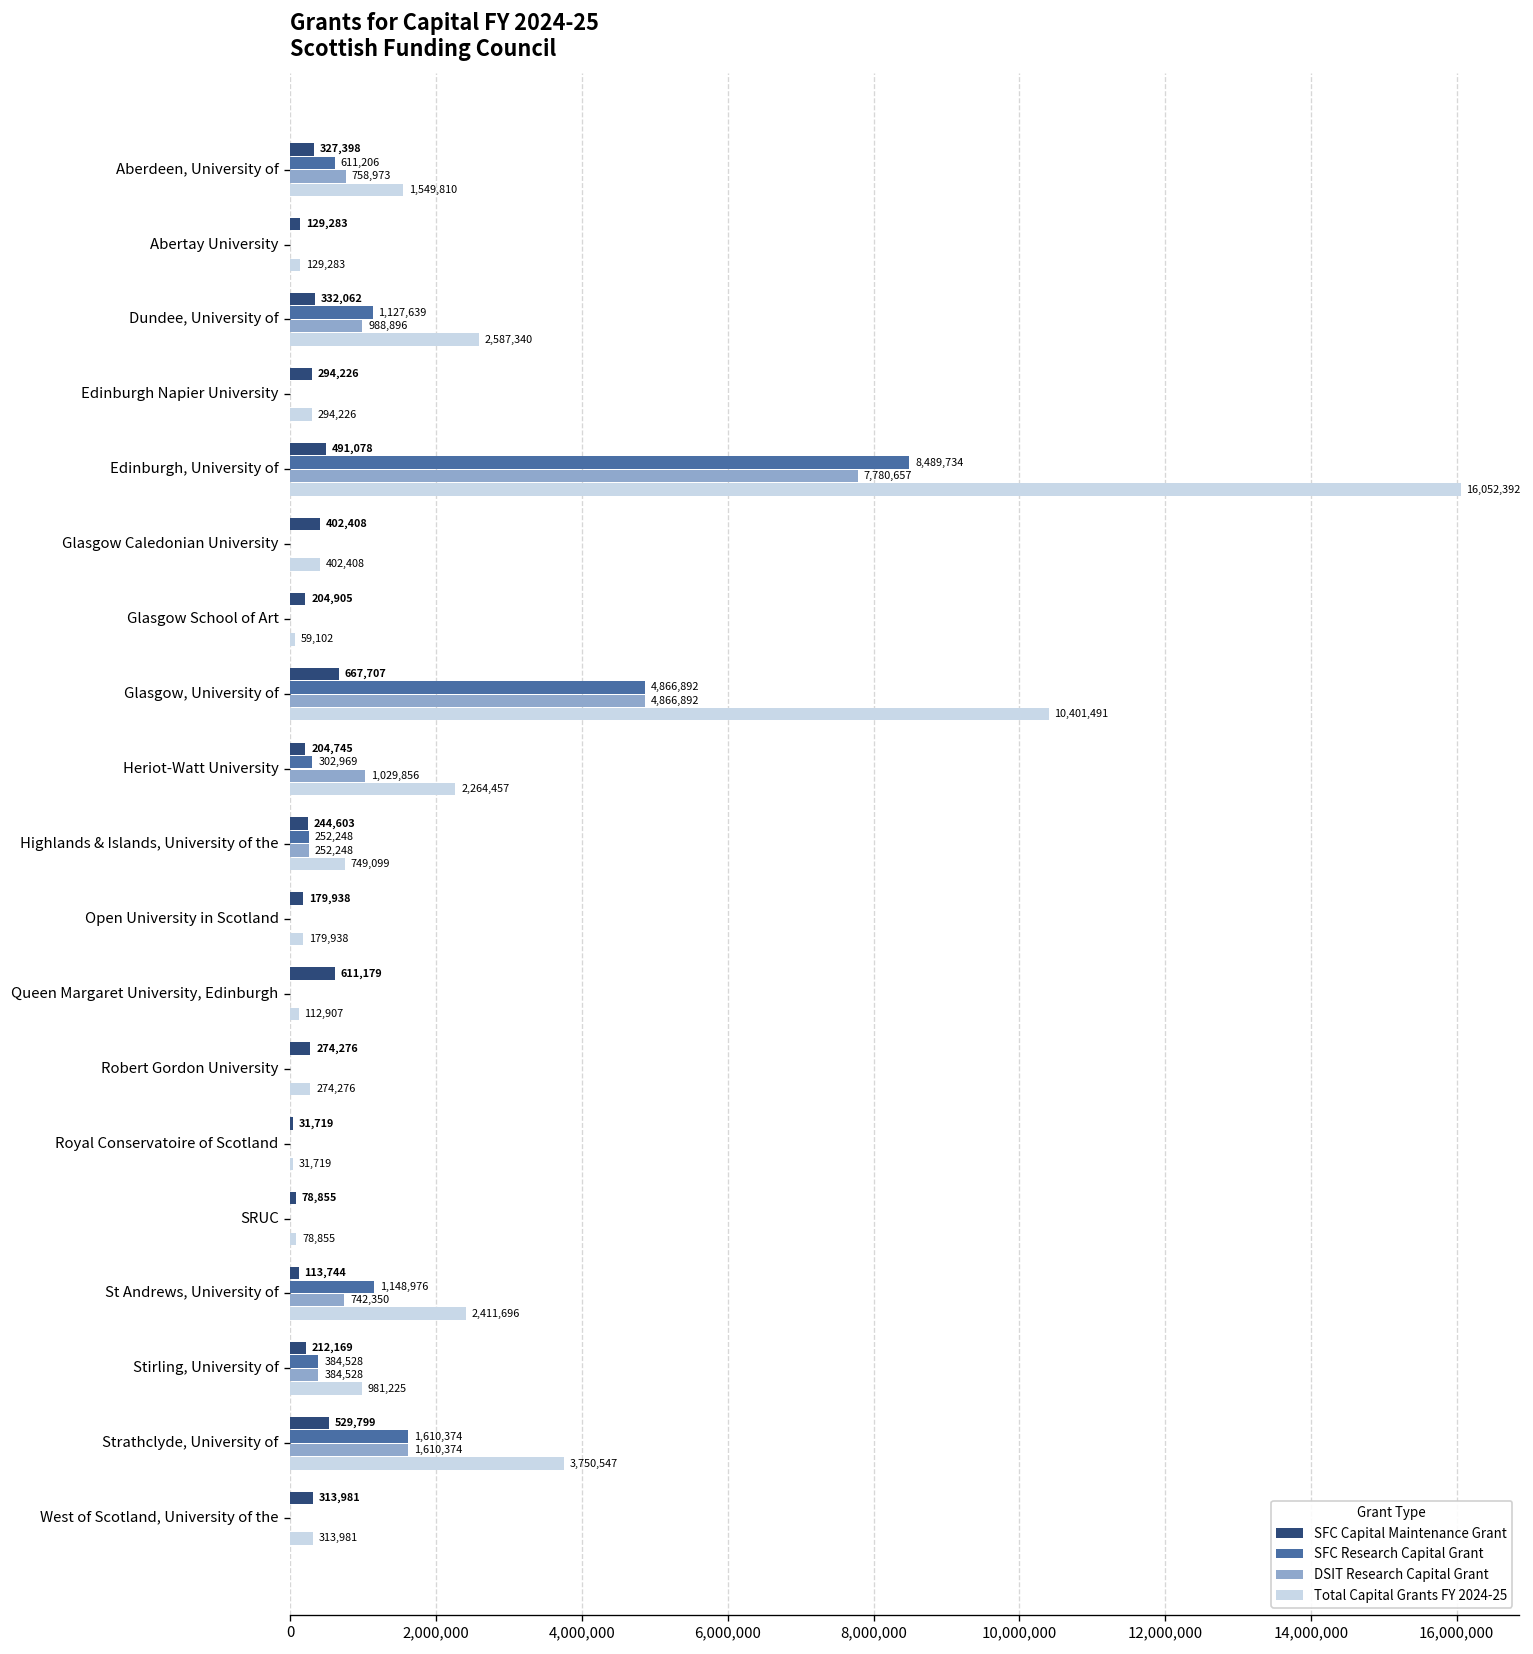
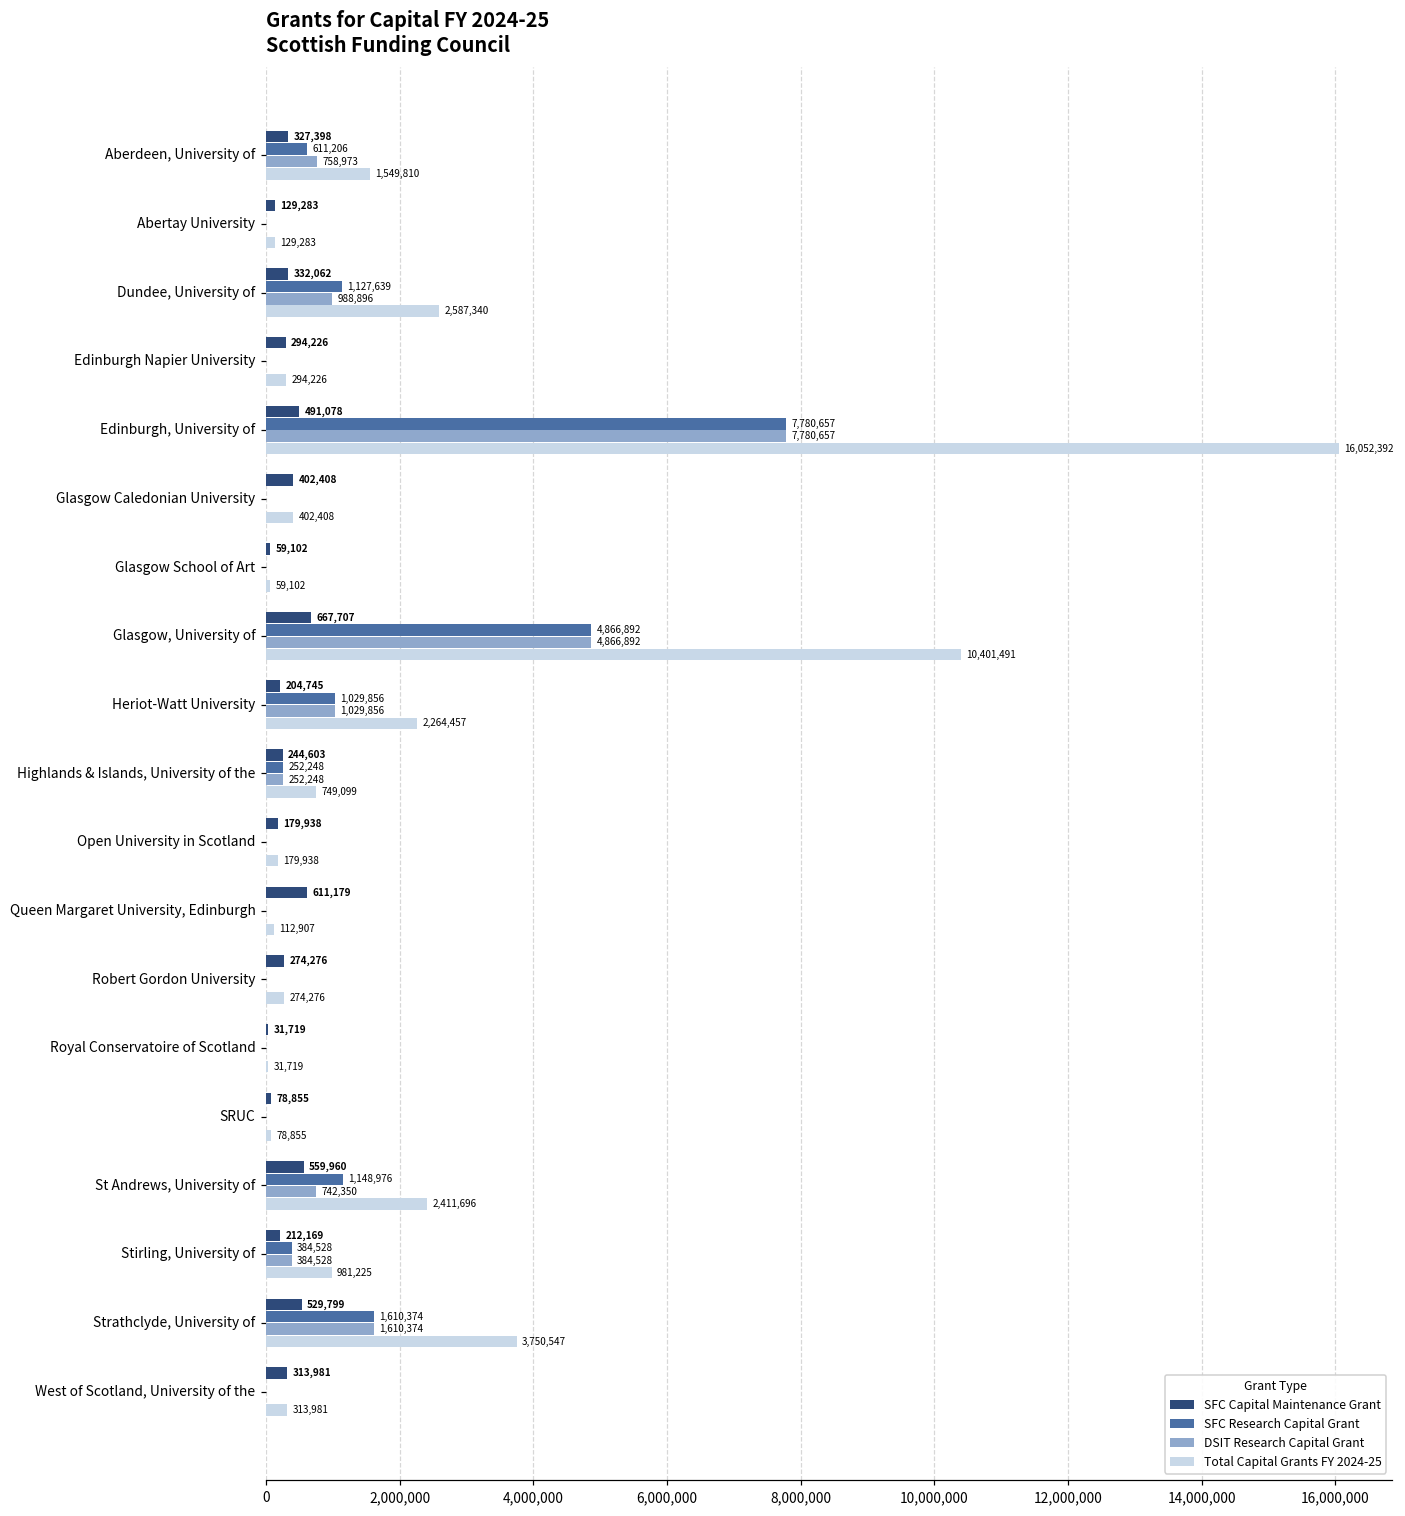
SFC Research Capital Grant, Edinburgh, University of: 8,489,734 -> 7,780,657
SFC Capital Maintenance Grant, Glasgow School of Art: 204,905 -> 59,102
SFC Research Capital Grant, Heriot-Watt University: 302,969 -> 1,029,856
SFC Capital Maintenance Grant, St Andrews, University of: 113,744 -> 559,960
